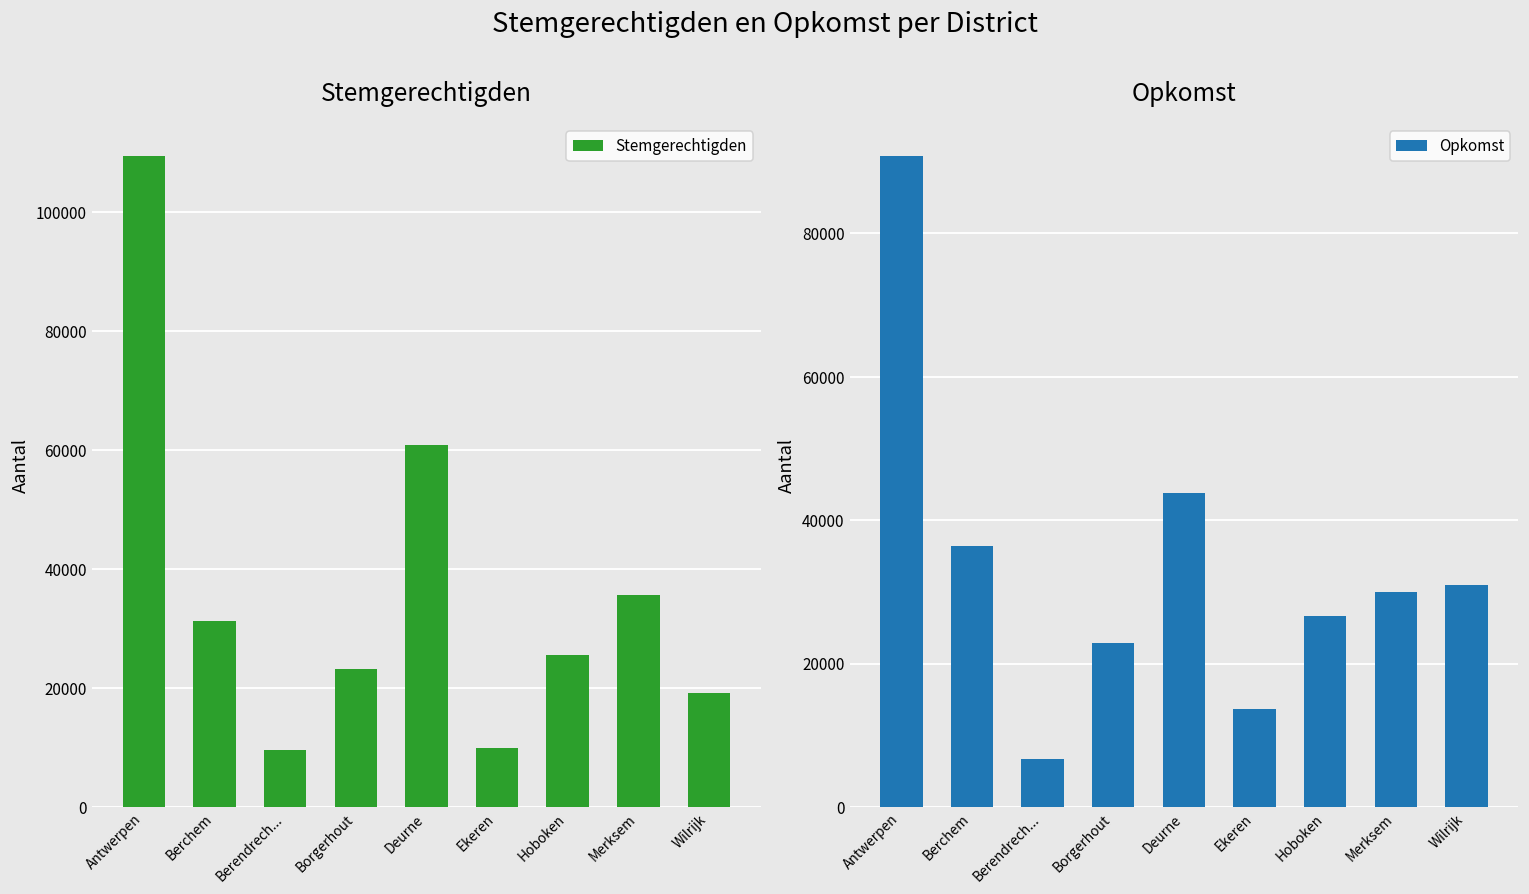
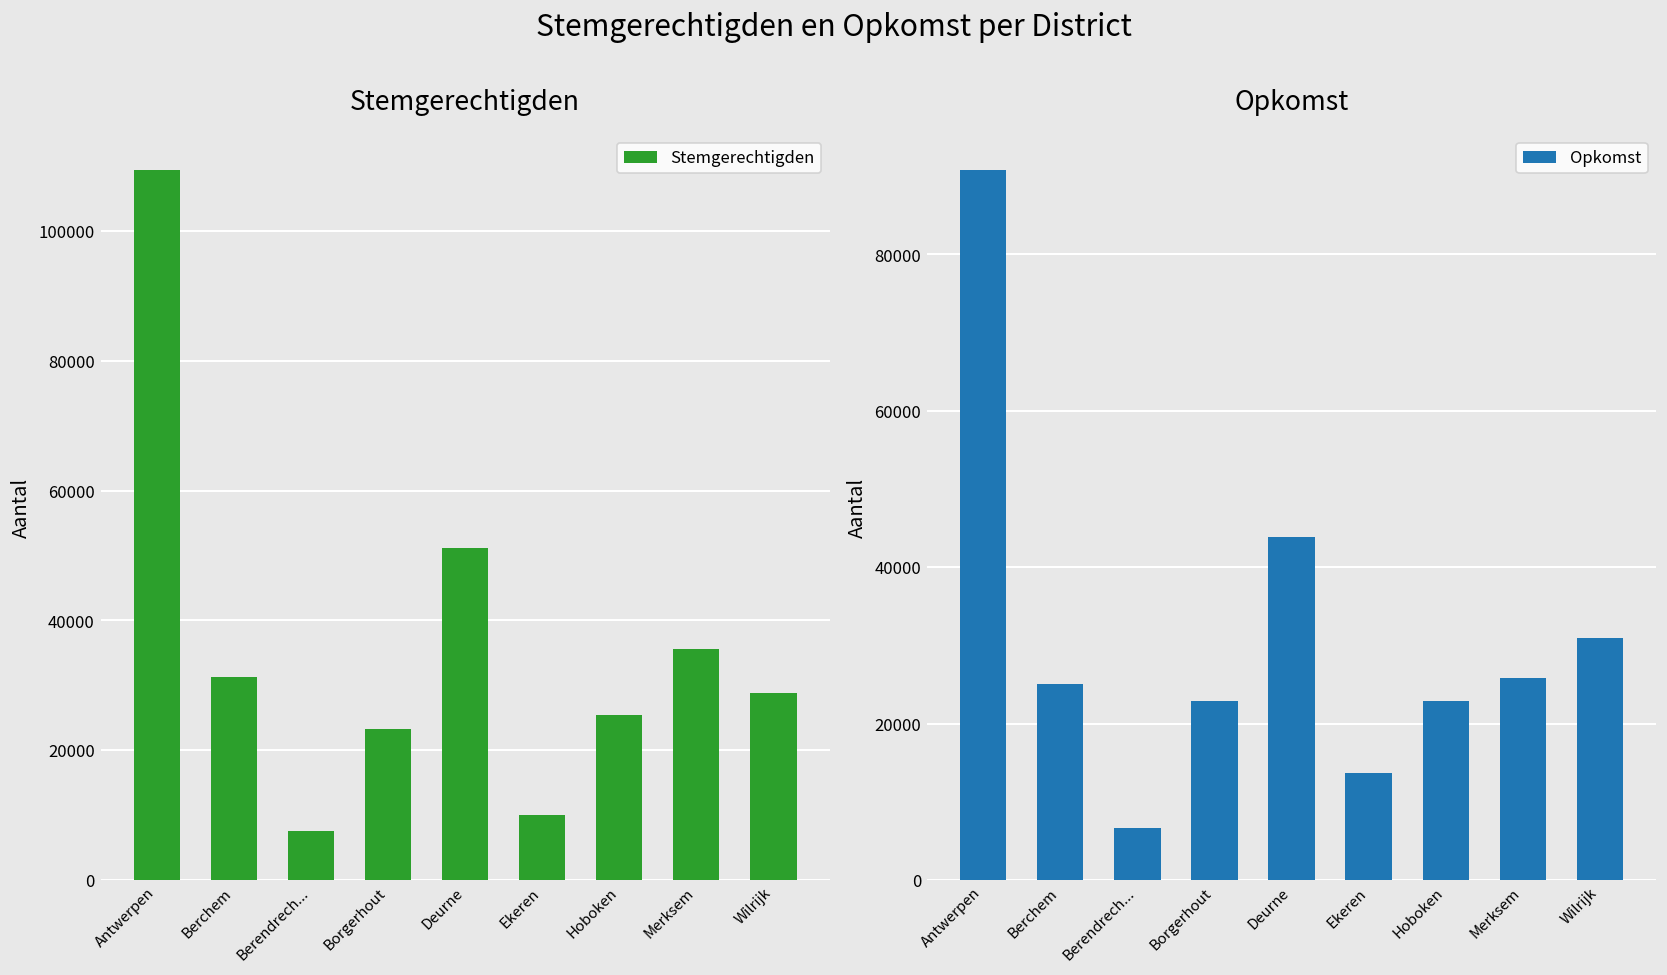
Stemgerechtigden, Berendrech...: 9000 -> 7000
Stemgerechtigden, Deurne: 61000 -> 51000
Stemgerechtigden, Wilrijk: 19000 -> 29000
Opkomst, Berchem: 36000 -> 25000
Opkomst, Hoboken: 27000 -> 23000
Opkomst, Merksem: 30000 -> 26000
